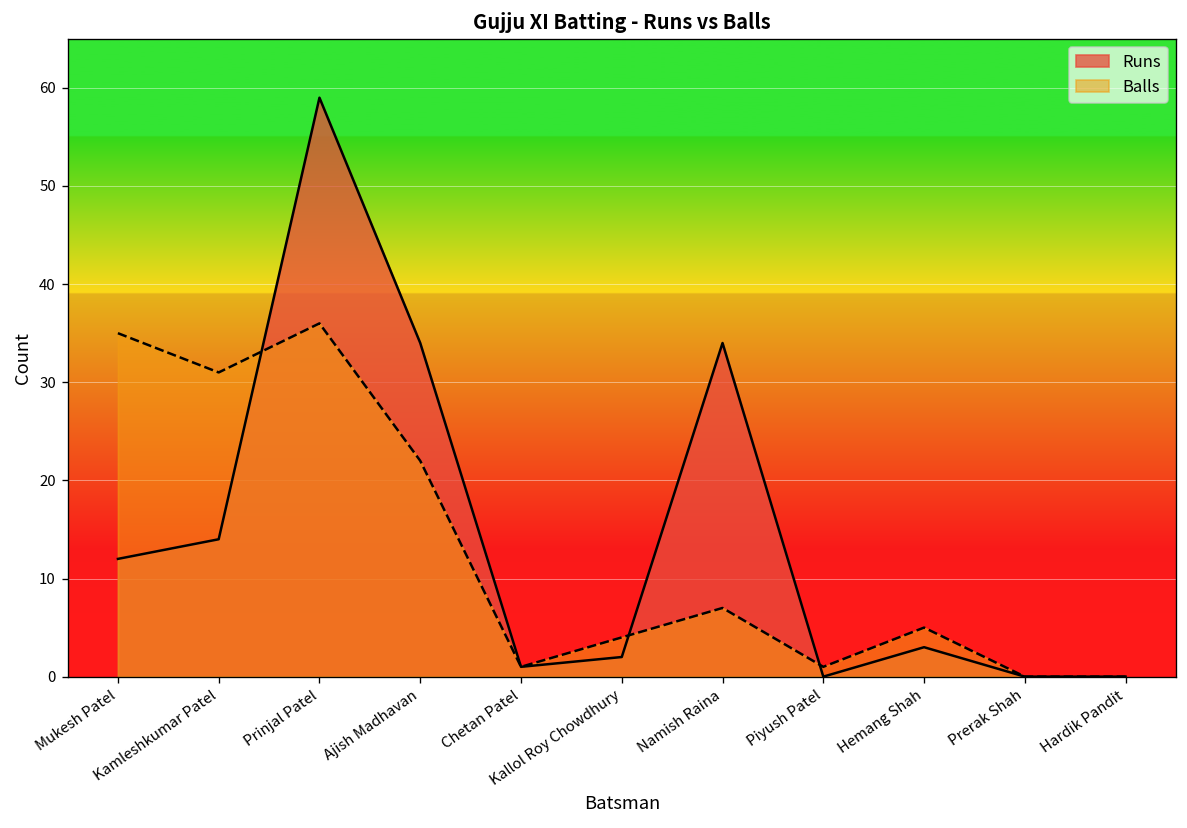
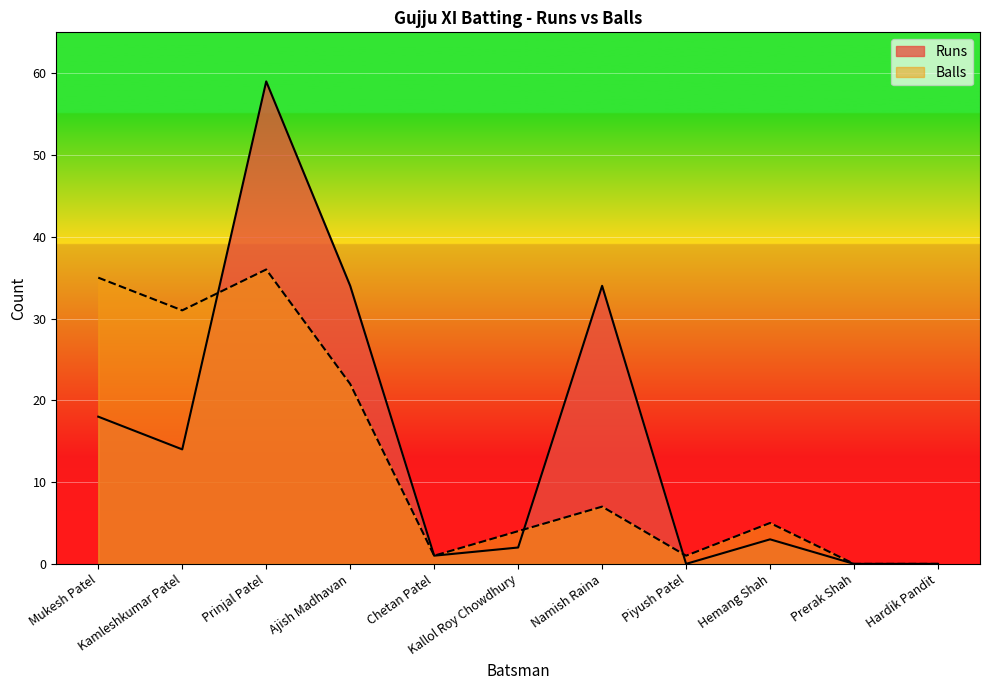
Runs, Mukesh Patel: 12 -> 18
